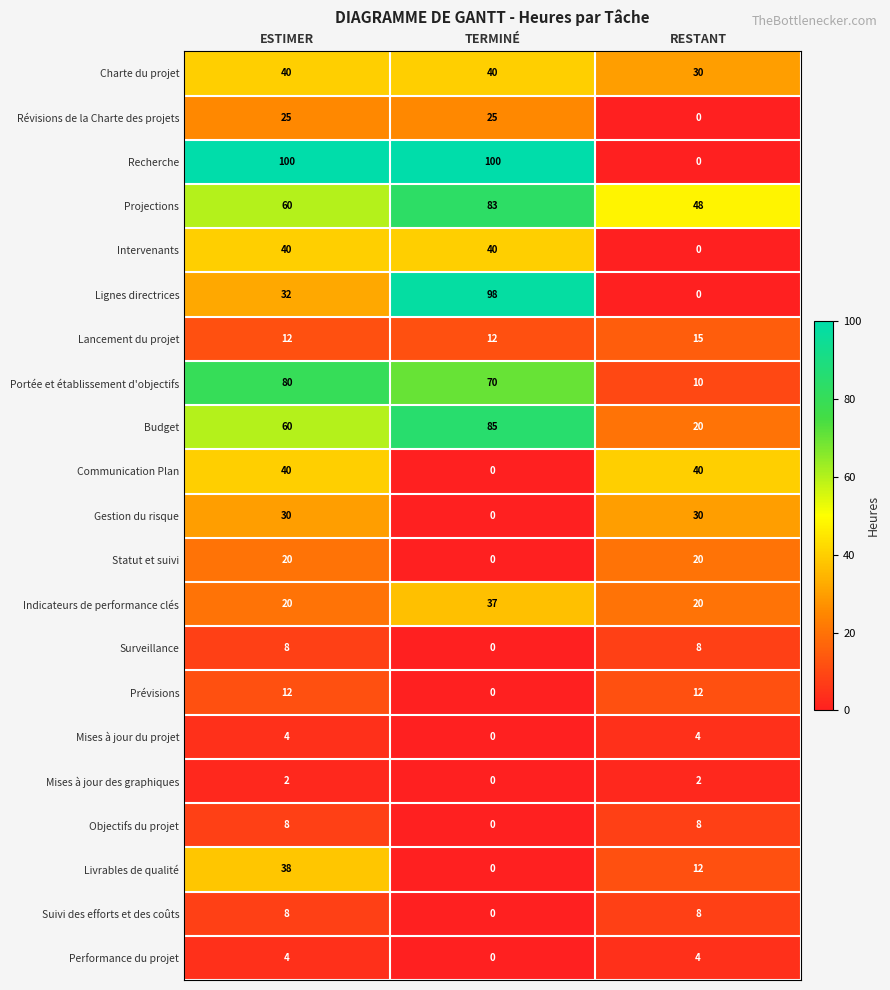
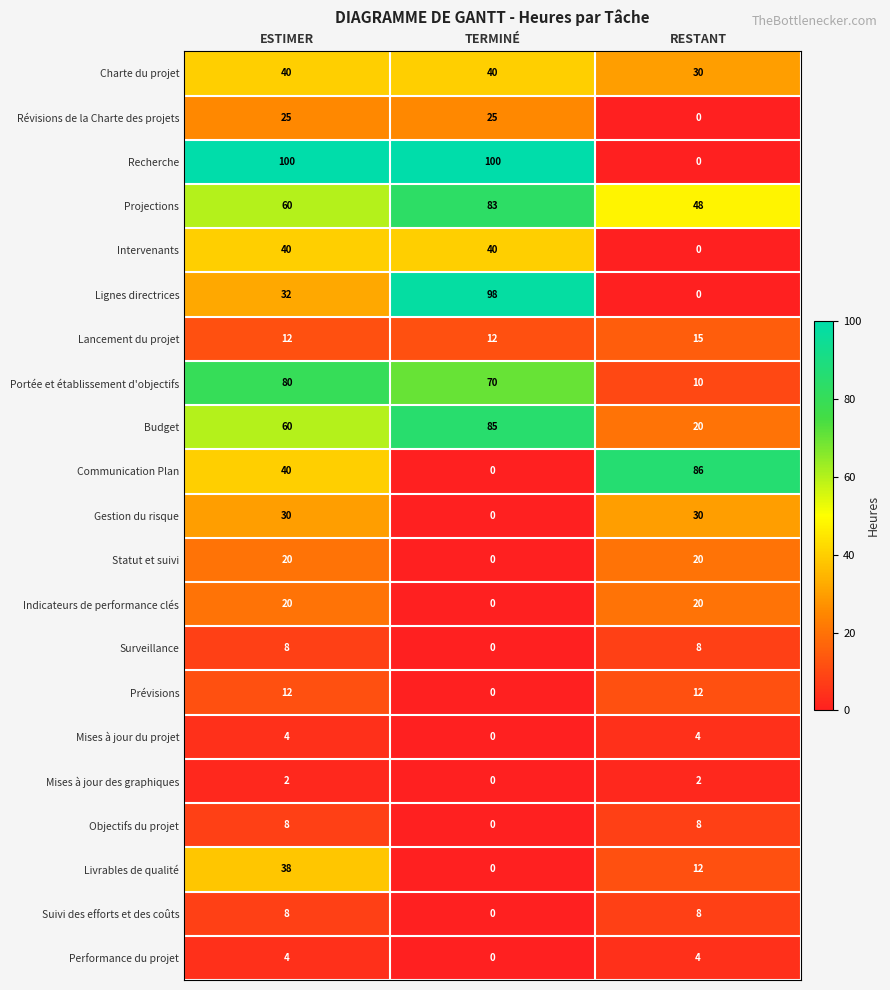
Communication Plan, RESTANT: 40 -> 86
Indicateurs de performance clés, TERMINÉ: 37 -> 0
